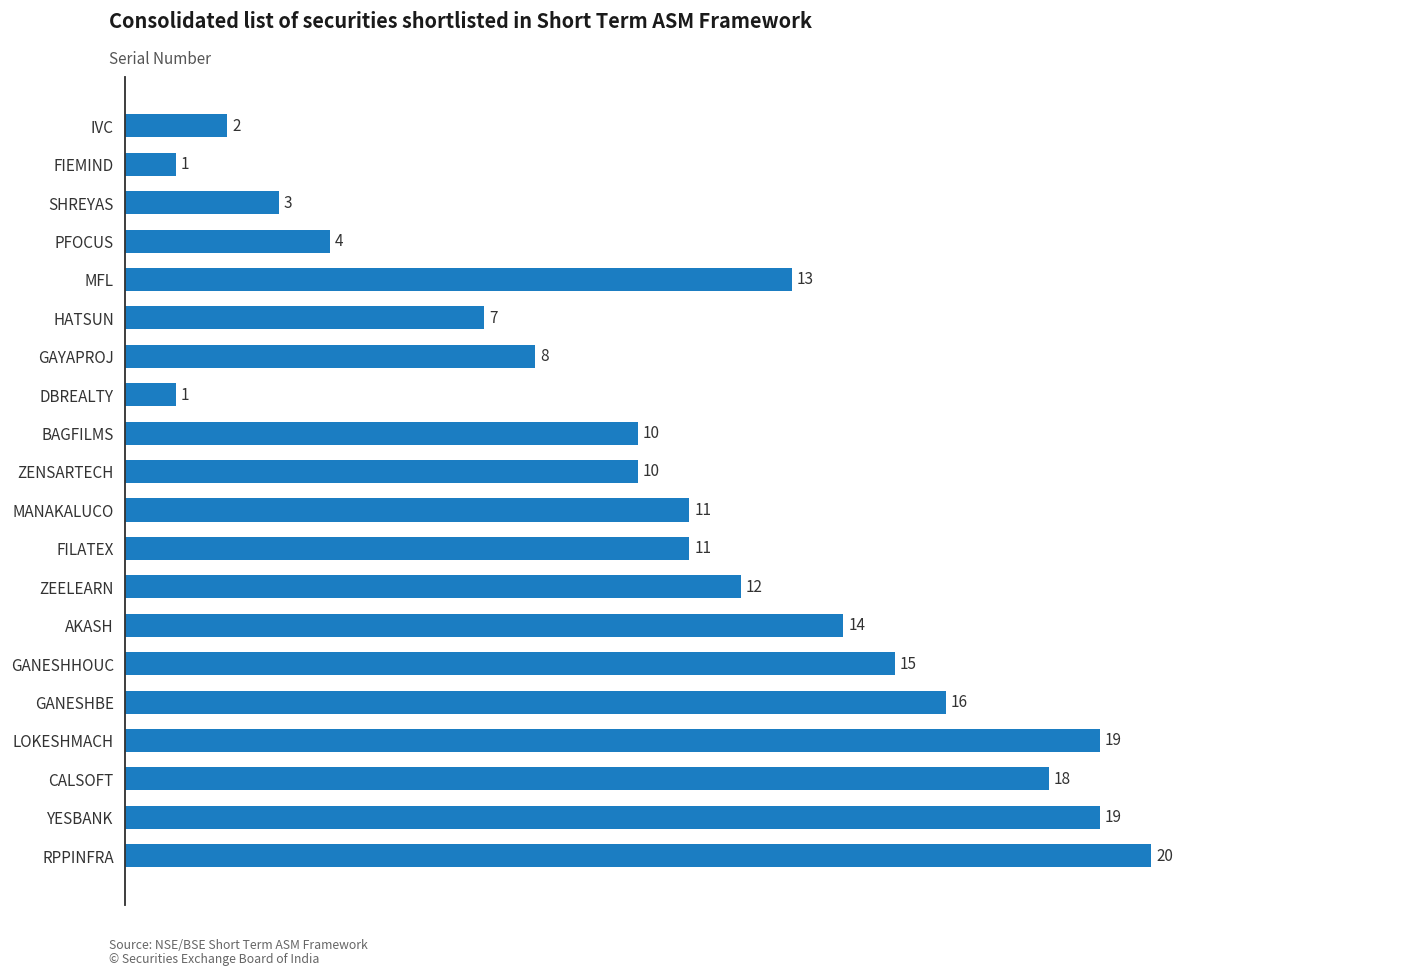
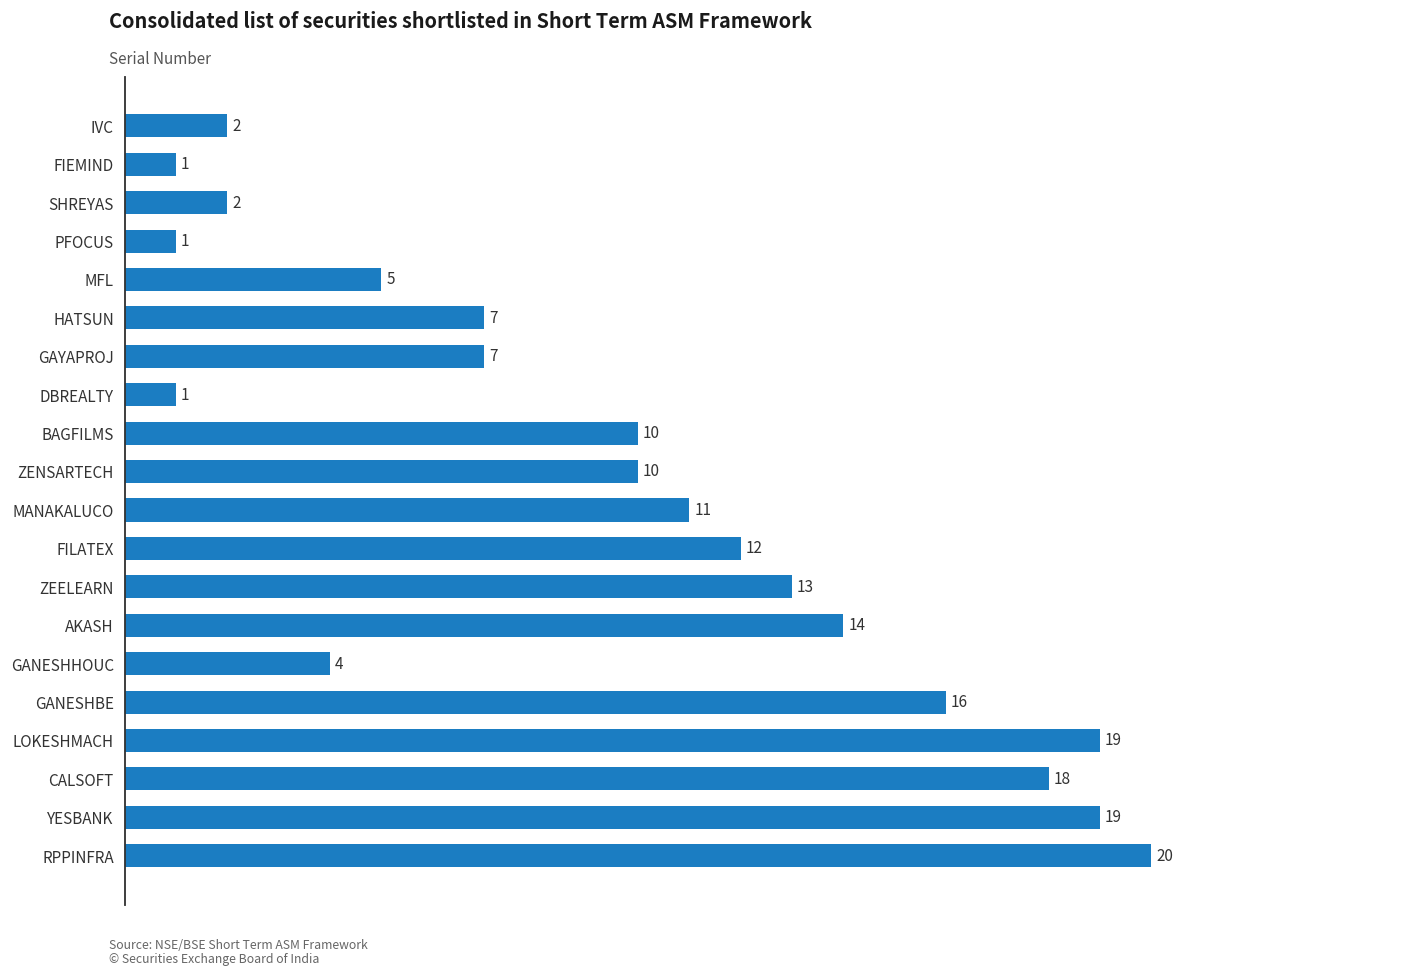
SHREYAS: 3 -> 2
PFOCUS: 4 -> 1
MFL: 13 -> 5
GAYAPROJ: 8 -> 7
FILATEX: 11 -> 12
ZEELEARN: 12 -> 13
GANESHHOUC: 15 -> 4
